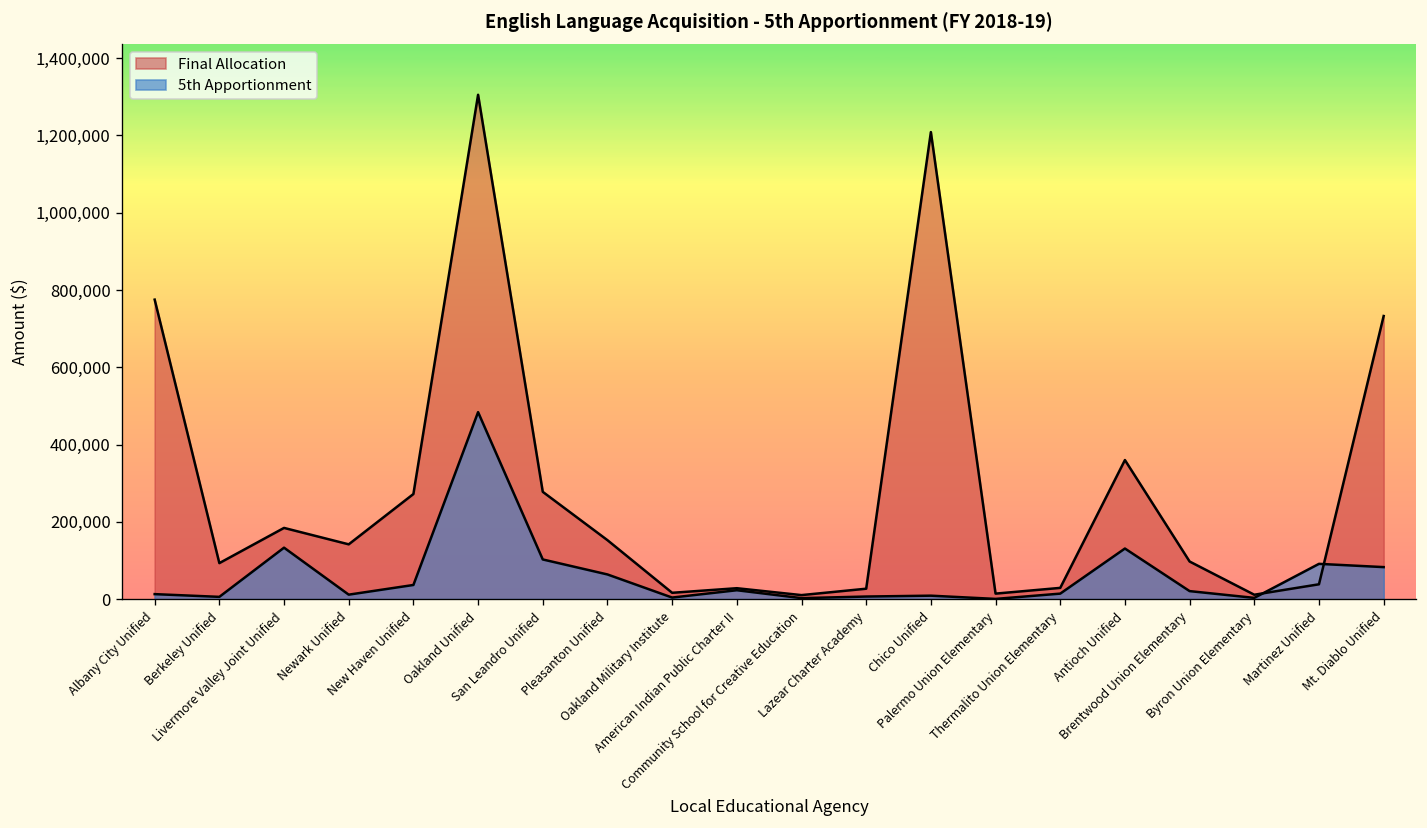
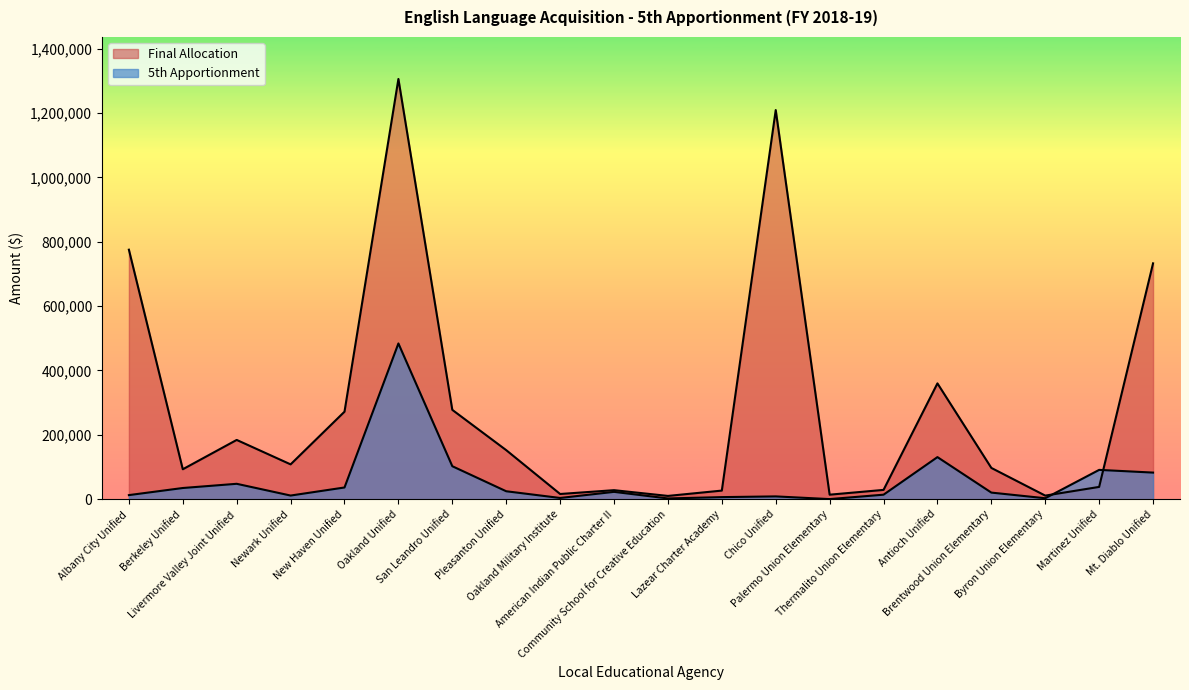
5th Apportionment, Berkeley Unified: 10,000 -> 40,000
5th Apportionment, Livermore Valley Joint Unified: 130,000 -> 50,000
Final Allocation, Newark Unified: 140,000 -> 110,000
5th Apportionment, Pleasanton Unified: 60,000 -> 20,000
